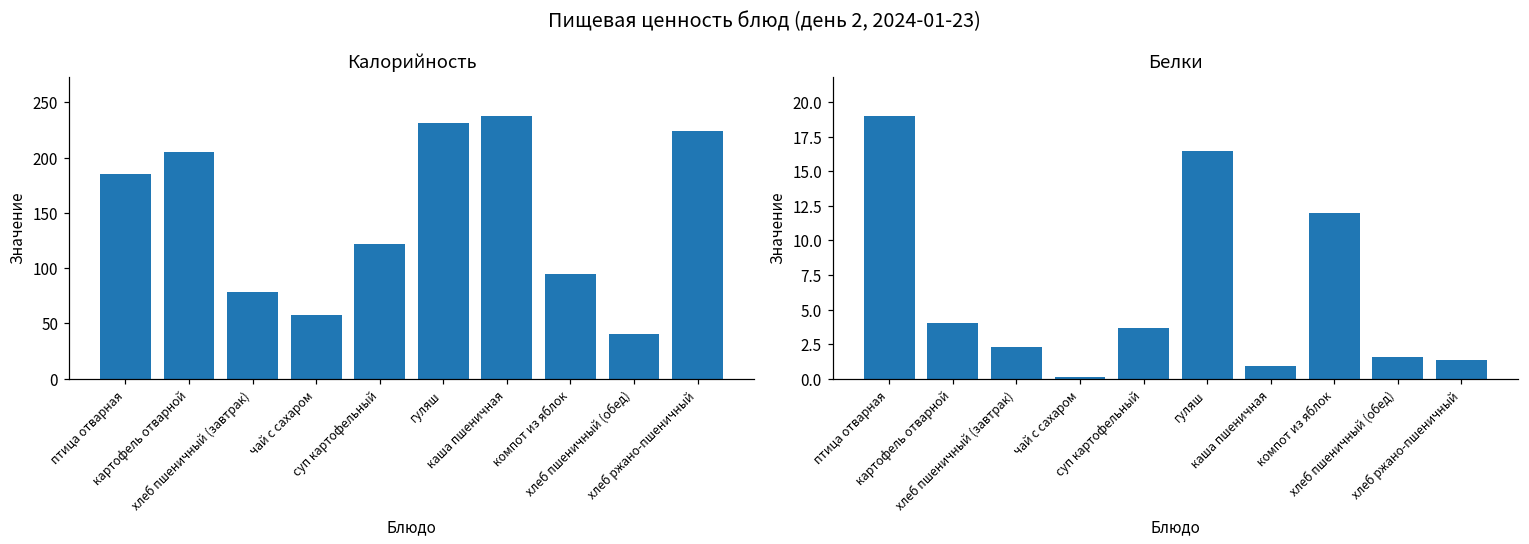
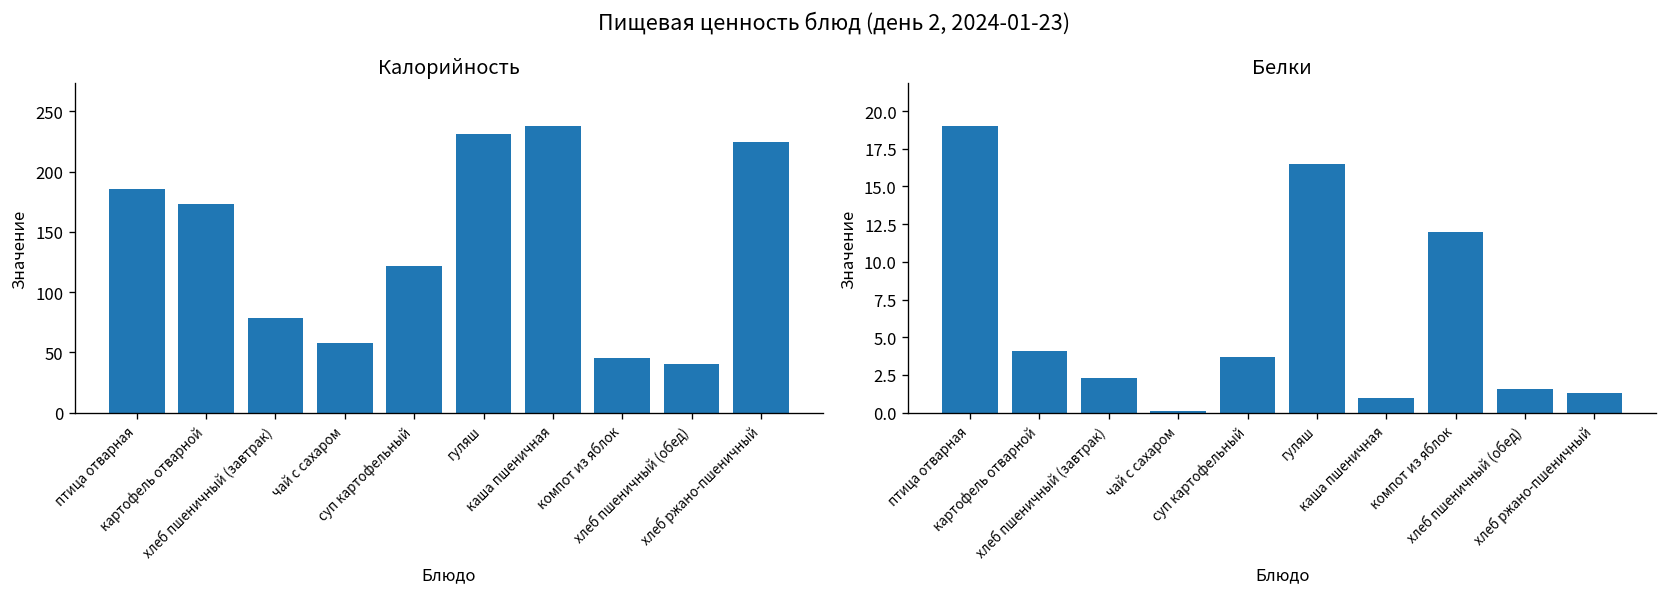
Калорийность, картофель отварной: 205 -> 173
Калорийность, компот из яблок: 95 -> 45
